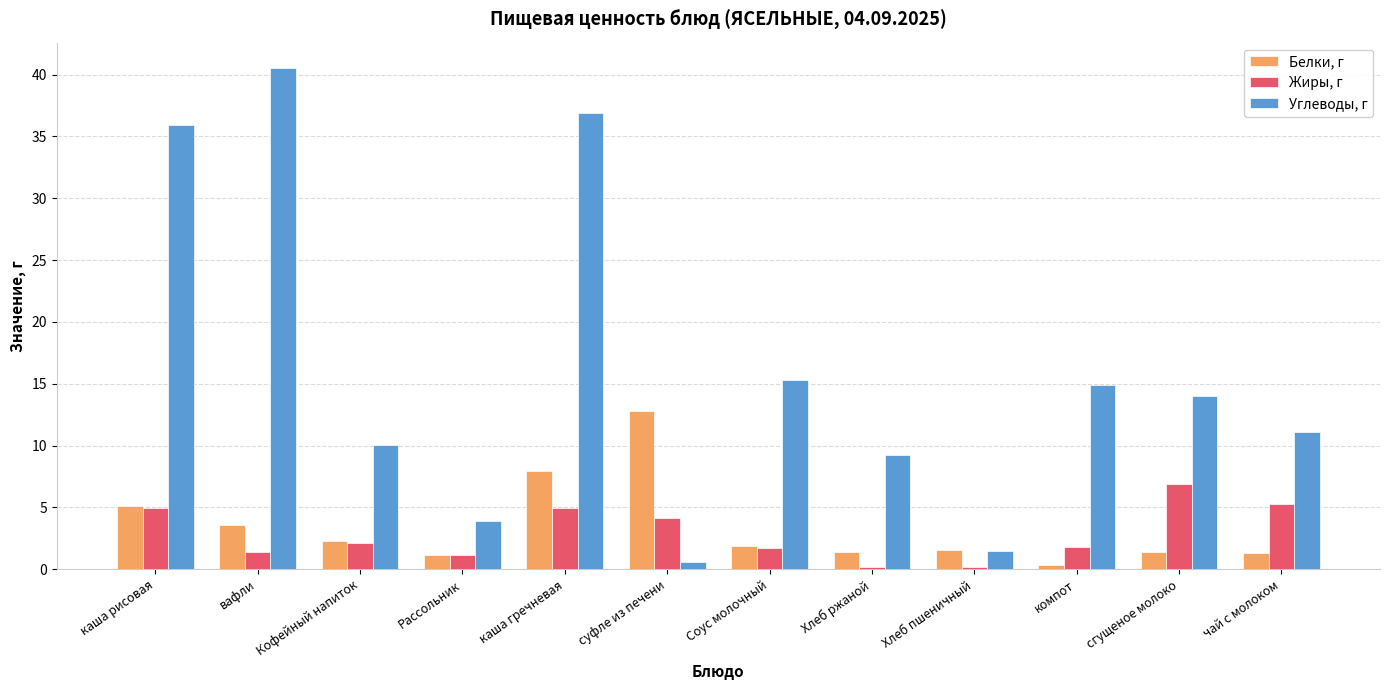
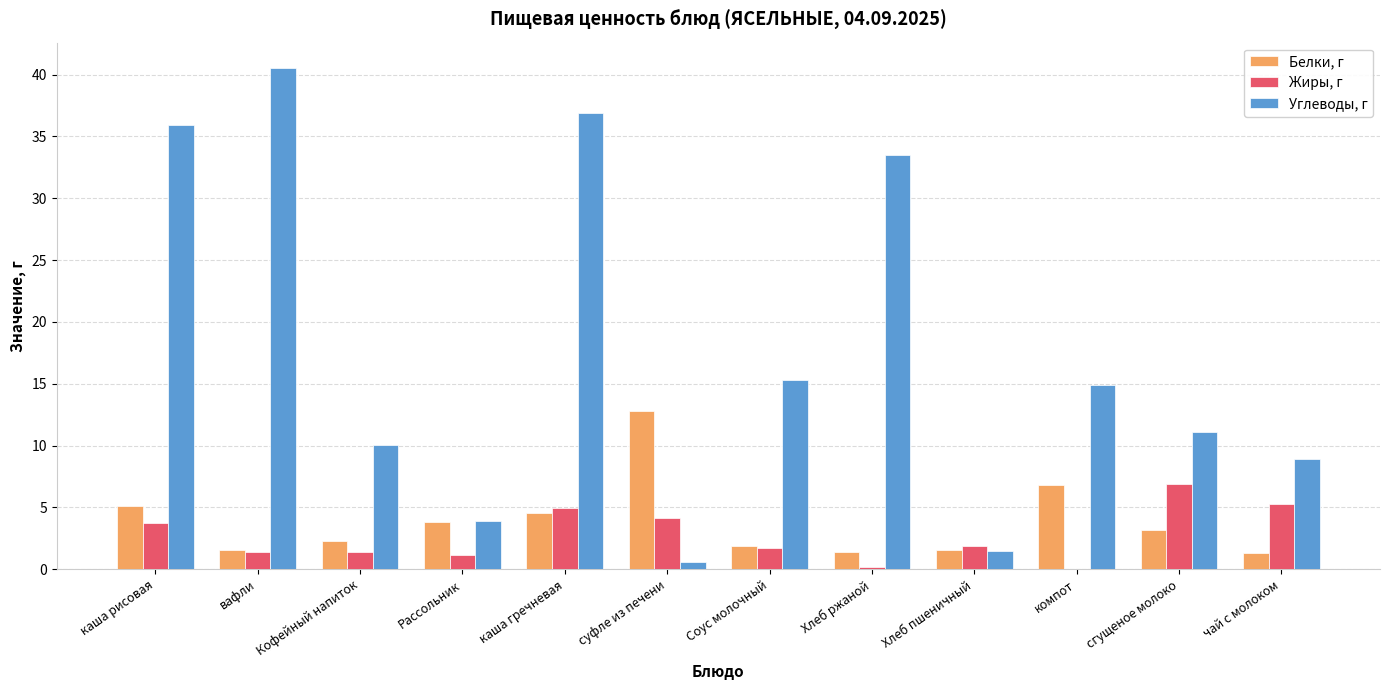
Жиры, г, каша рисовая: 4.9 -> 3.7
Белки, г, вафли: 3.6 -> 1.6
Жиры, г, Кофейный напиток: 2.1 -> 1.4
Белки, г, Рассольник: 1.2 -> 3.9
Белки, г, каша гречневая: 8.0 -> 4.6
Углеводы, г, Хлеб ржаной: 9.3 -> 33.5
Жиры, г, Хлеб пшеничный: 0.2 -> 1.9
Белки, г, компот: 0.4 -> 6.8
Жиры, г, компот: 1.8 -> 0.0
Белки, г, сгущеное молоко: 1.4 -> 3.2
Углеводы, г, сгущеное молоко: 14.0 -> 11.1
Углеводы, г, чай с молоком: 11.1 -> 8.9
